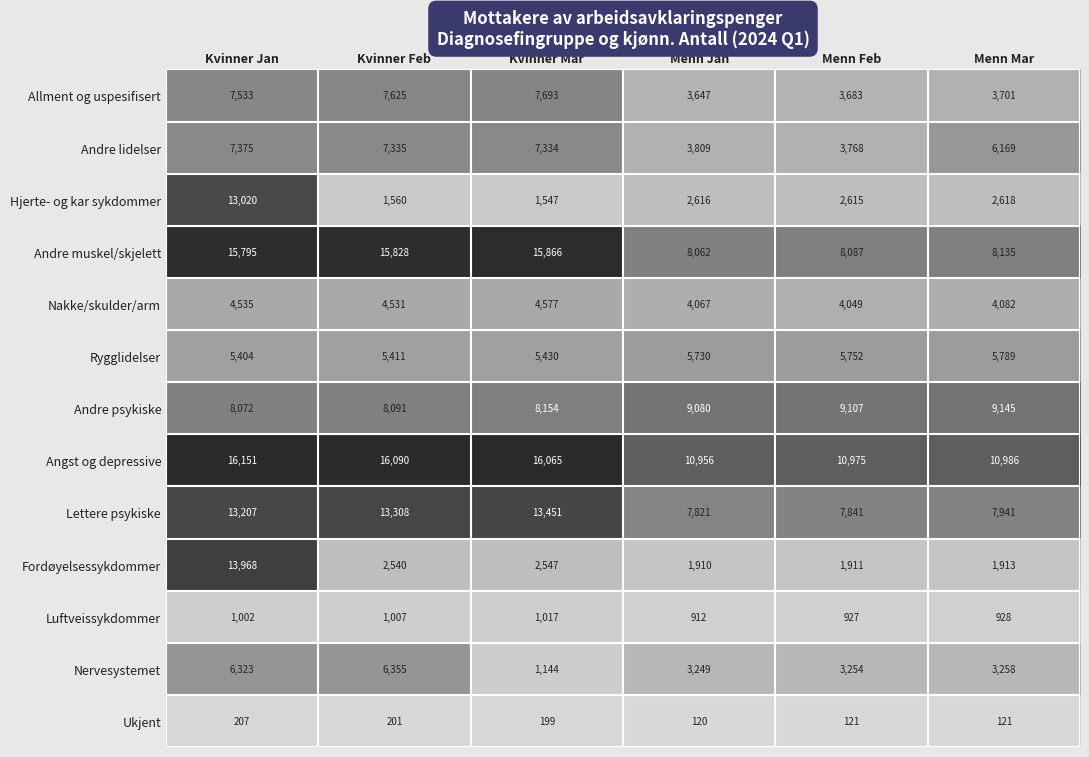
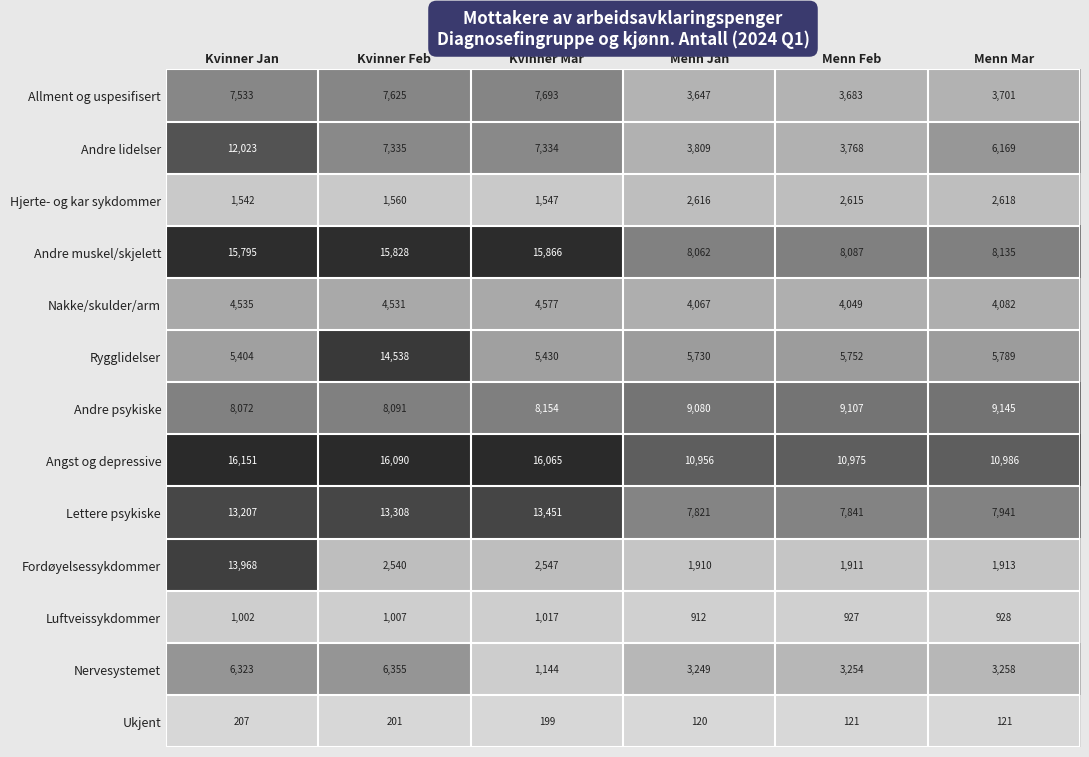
Andre lidelser, Kvinner Jan: 7,375 -> 12,023
Hjerte- og kar sykdommer, Kvinner Jan: 13,020 -> 1,542
Rygglidelser, Kvinner Feb: 5,411 -> 14,538
